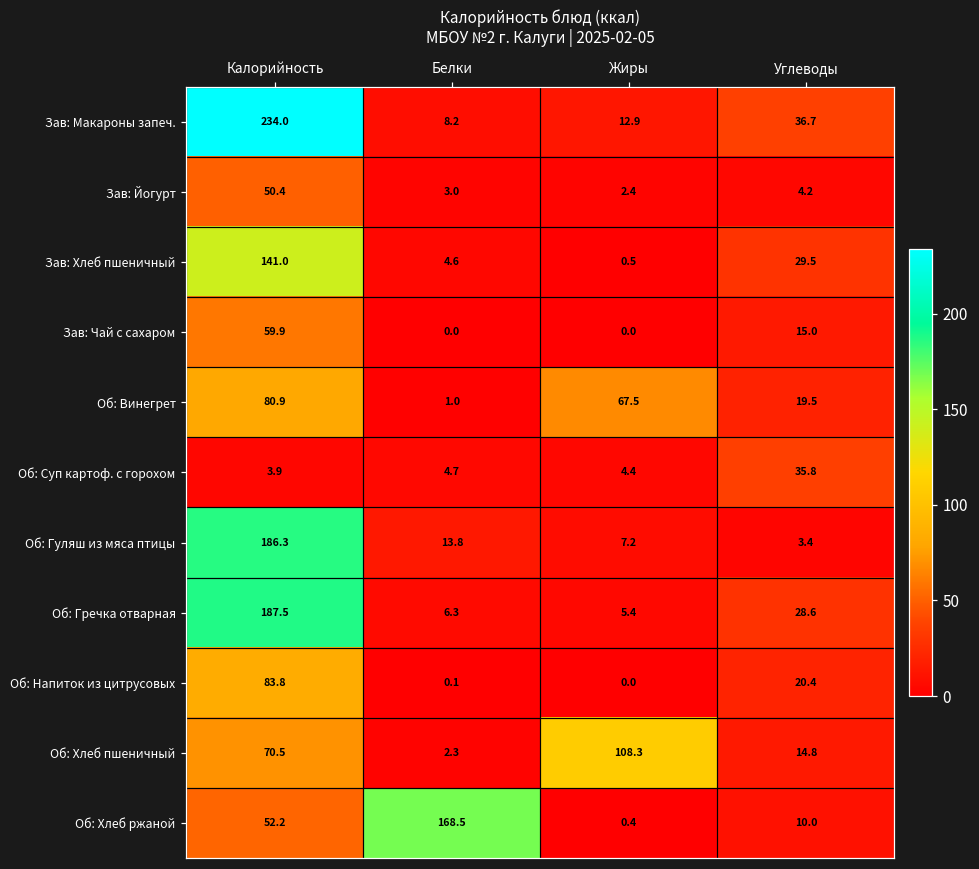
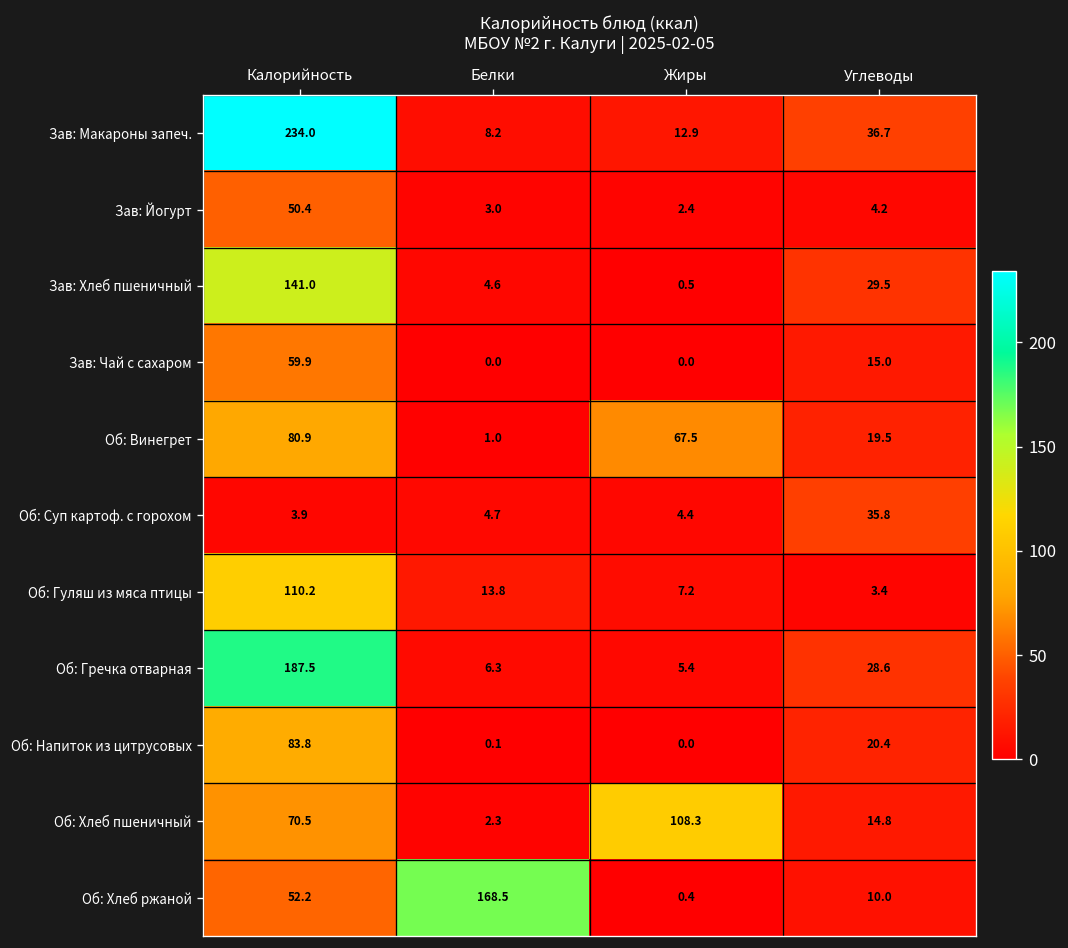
Об: Гуляш из мяса птицы, Калорийность: 186.3 -> 110.2
